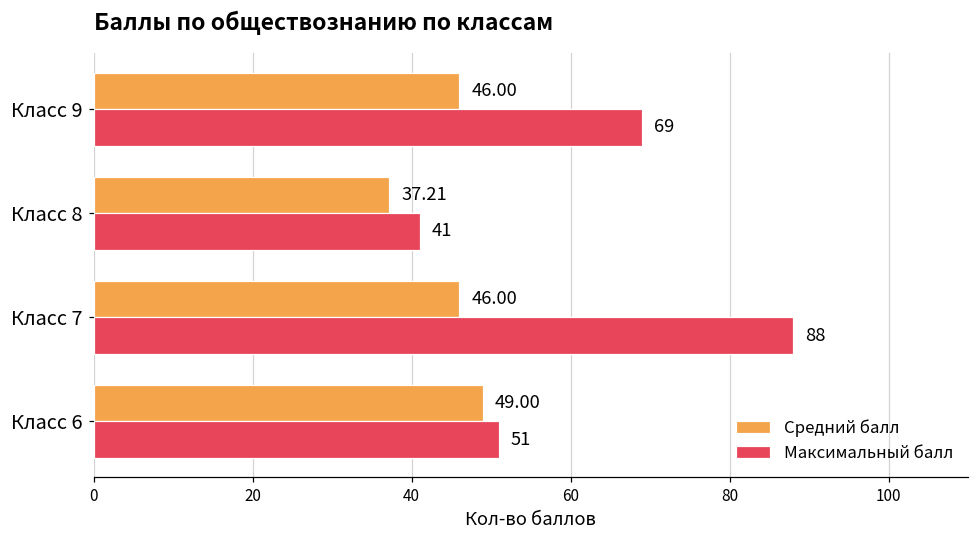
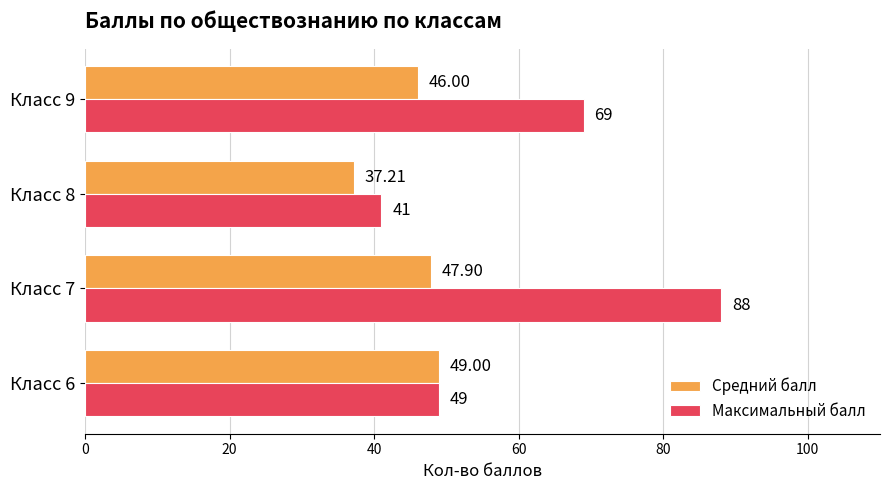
Средний балл, Класс 7: 46.00 -> 47.90
Максимальный балл, Класс 6: 51 -> 49
